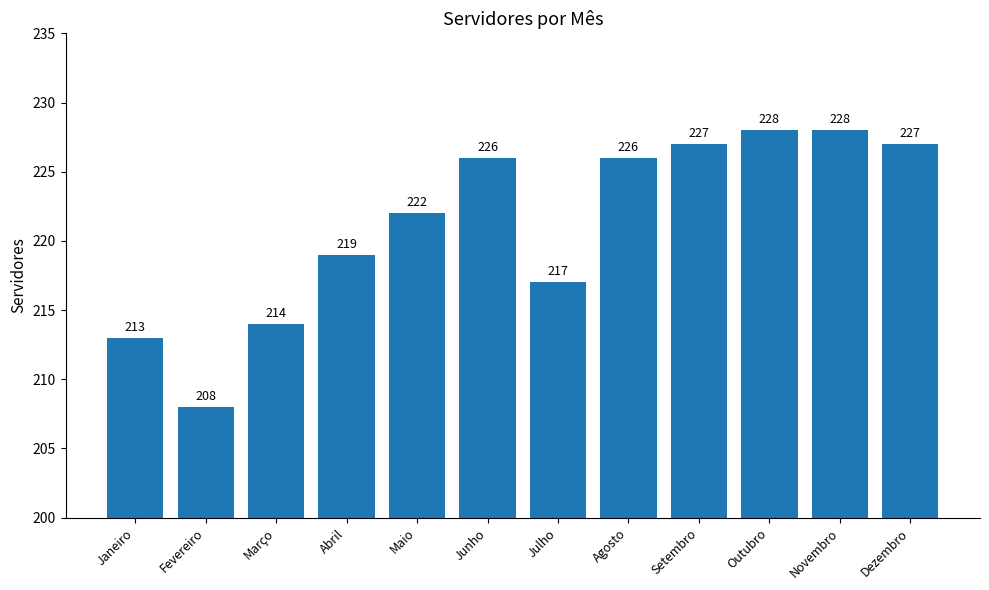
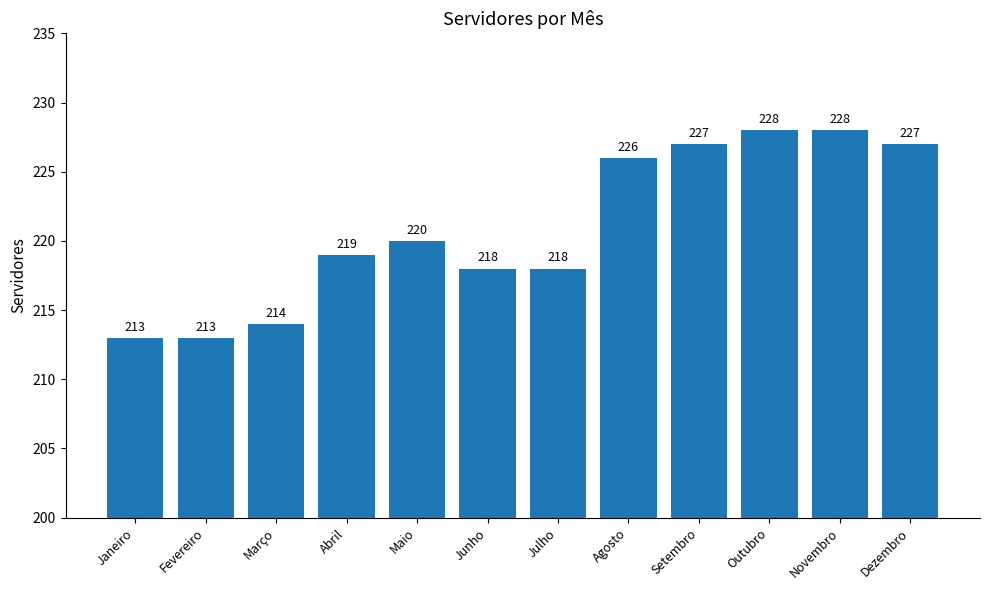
Fevereiro: 208 -> 213
Maio: 222 -> 220
Junho: 226 -> 218
Julho: 217 -> 218
